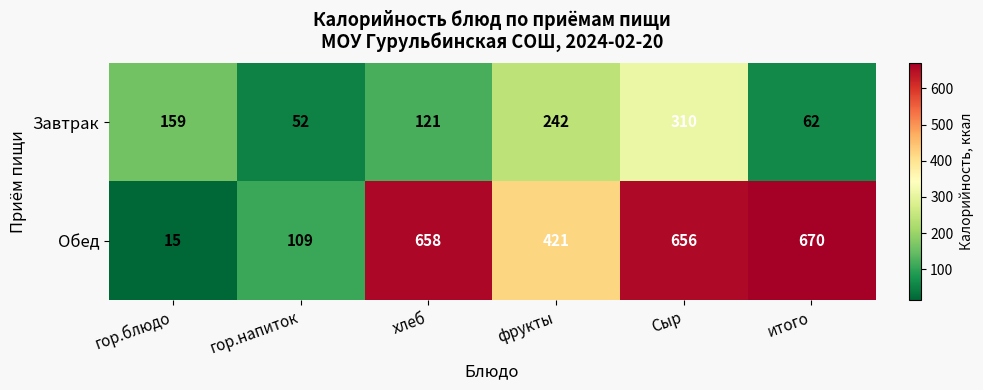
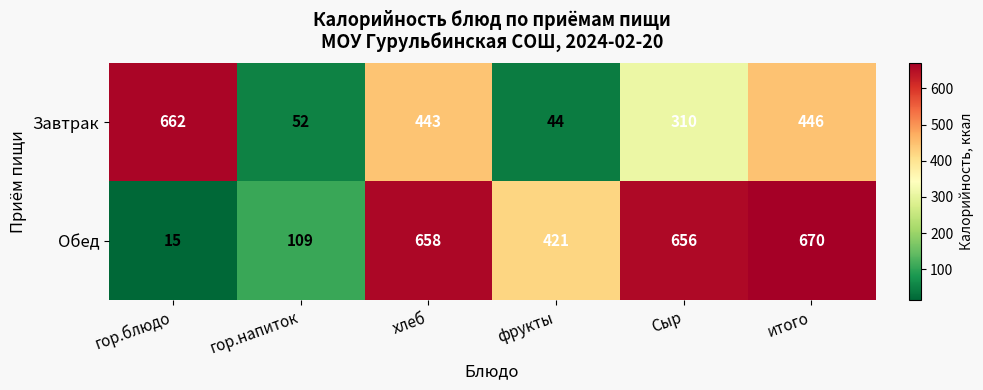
Завтрак, гор.блюдо: 159 -> 662
Завтрак, хлеб: 121 -> 443
Завтрак, фрукты: 242 -> 44
Завтрак, итого: 62 -> 446
